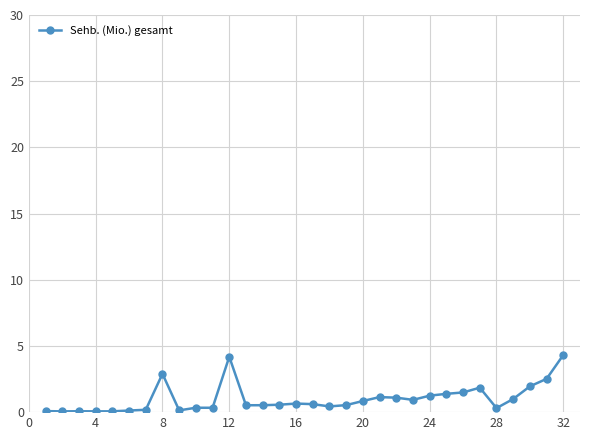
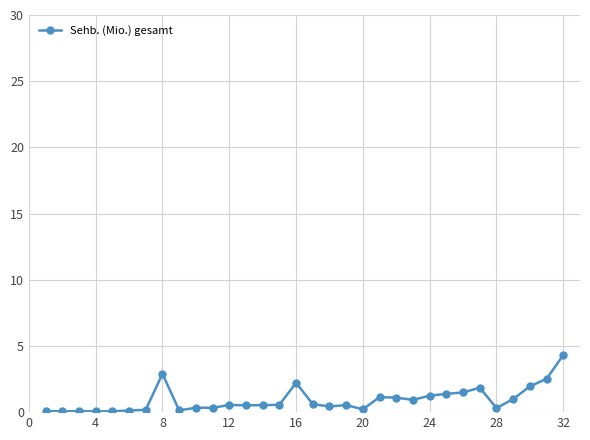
12: 4.2 -> 0.5
16: 0.6 -> 2.2
20: 0.8 -> 0.2
